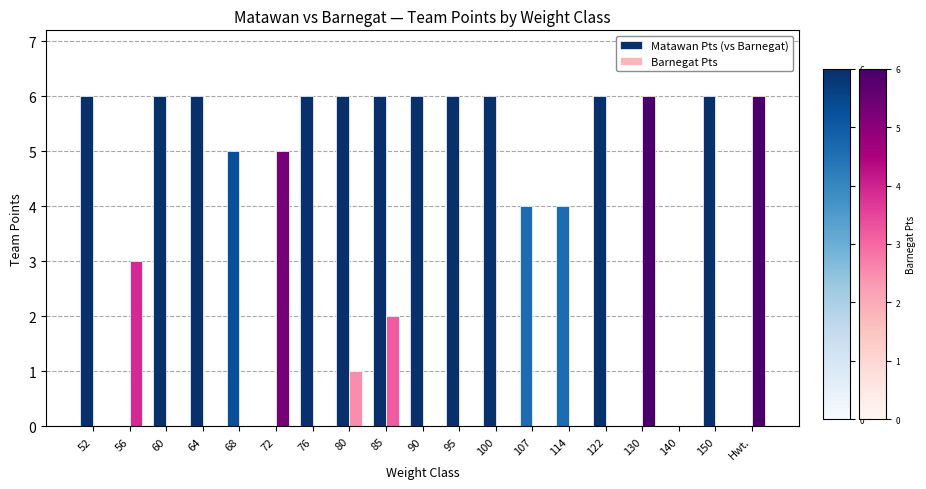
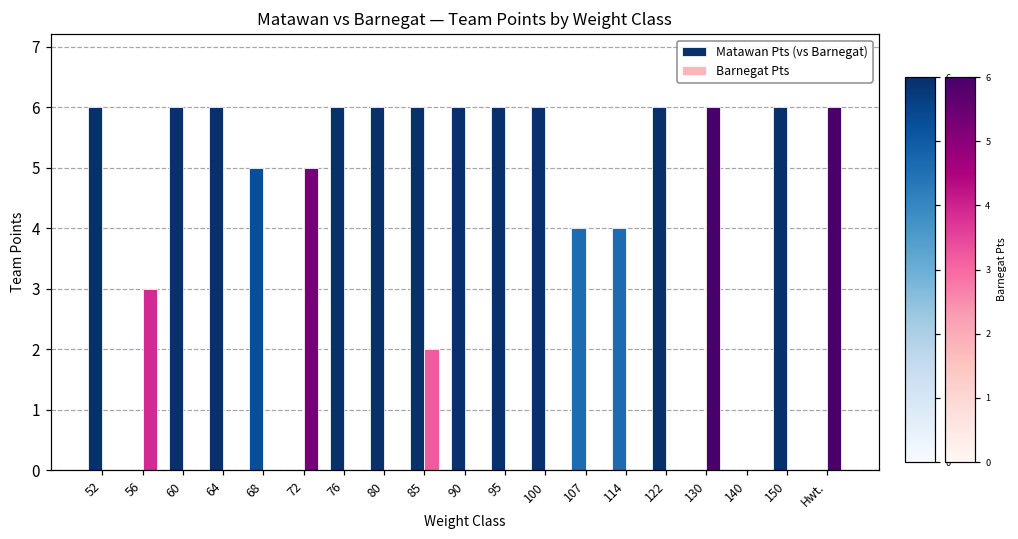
Barnegat Pts, 80: 1 -> 0
